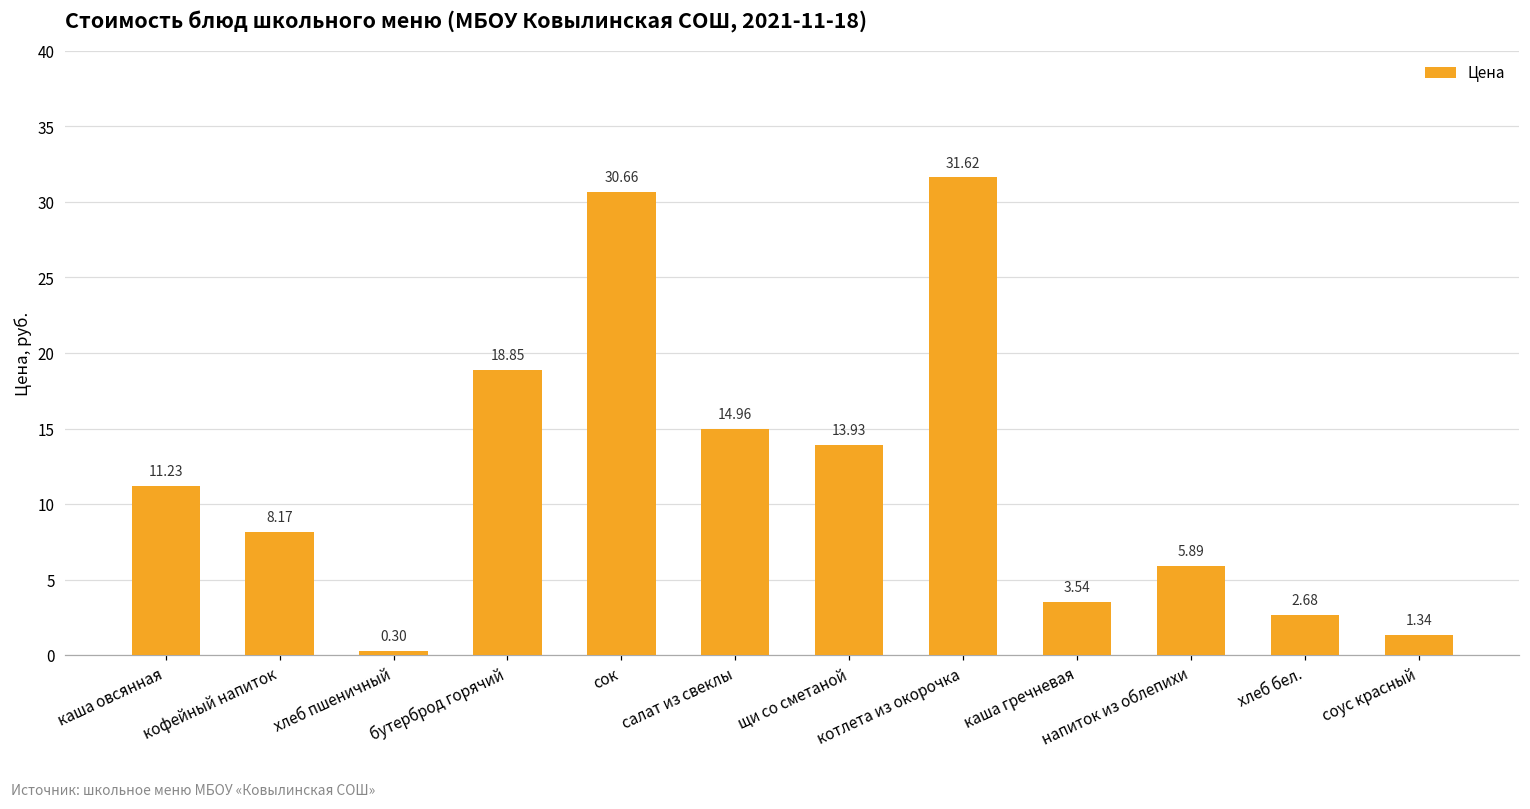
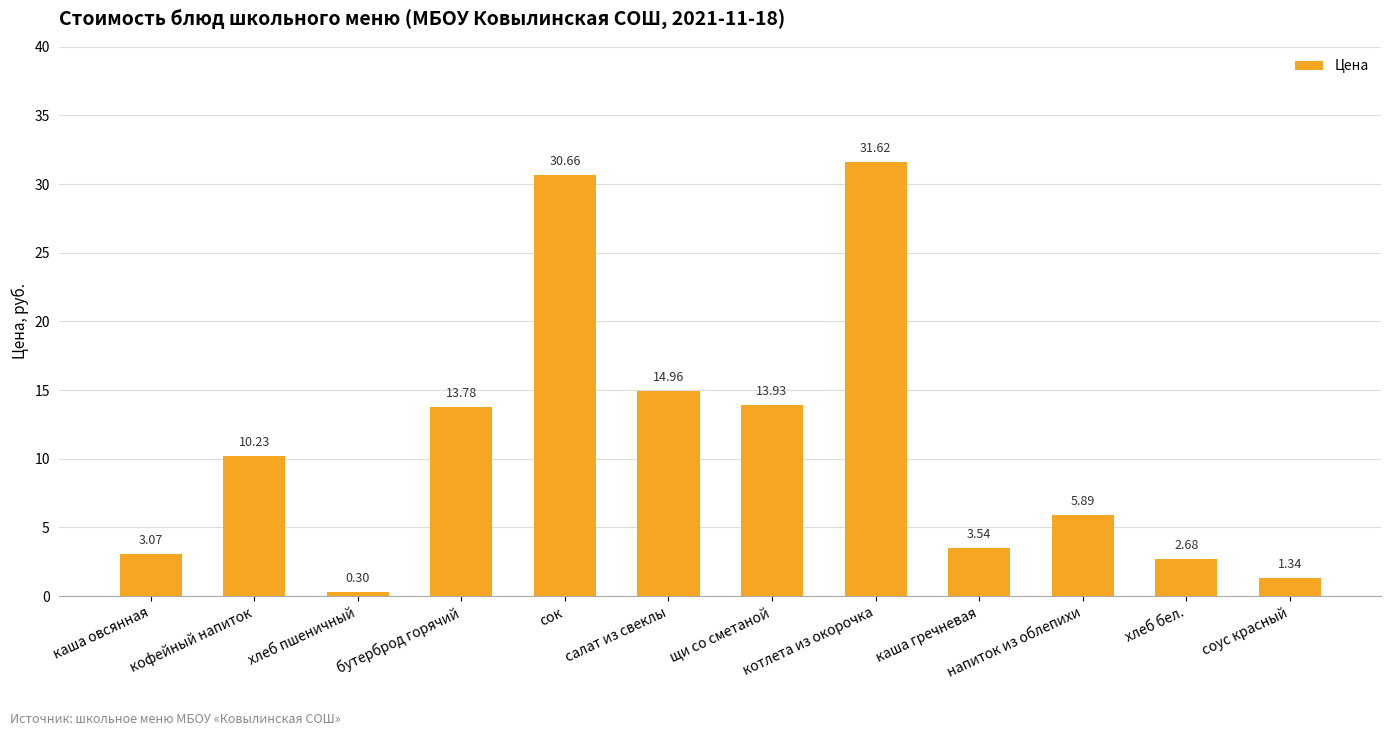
каша овсянная: 11.23 -> 3.07
кофейный напиток: 8.17 -> 10.23
бутерброд горячий: 18.85 -> 13.78
